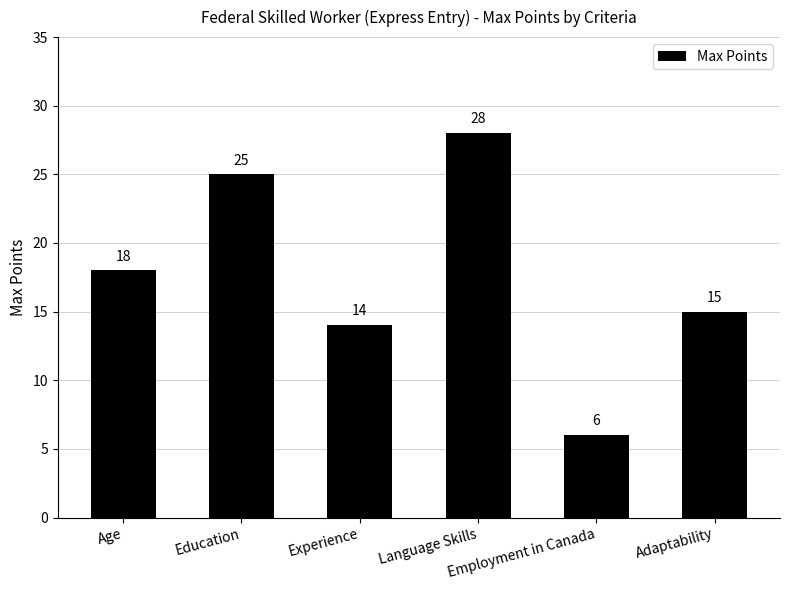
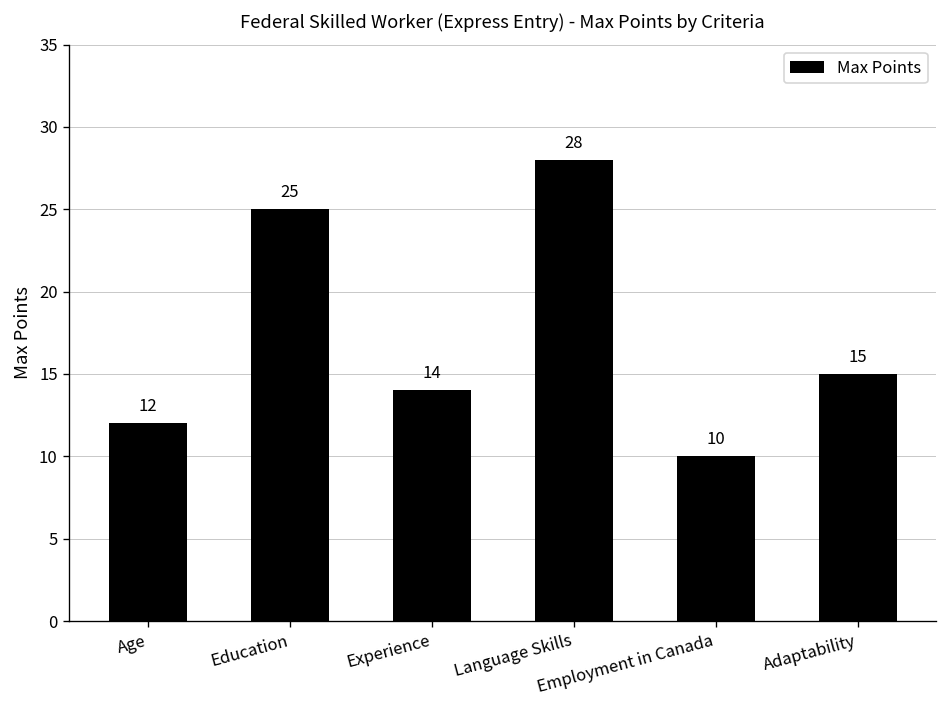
Age: 18 -> 12
Employment in Canada: 6 -> 10
